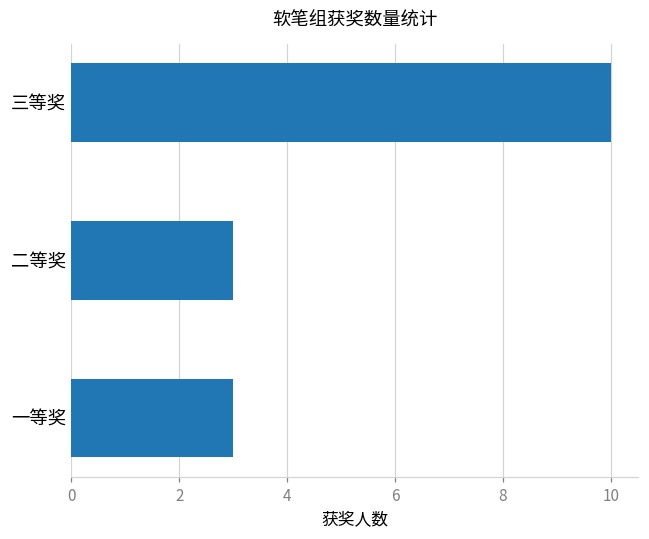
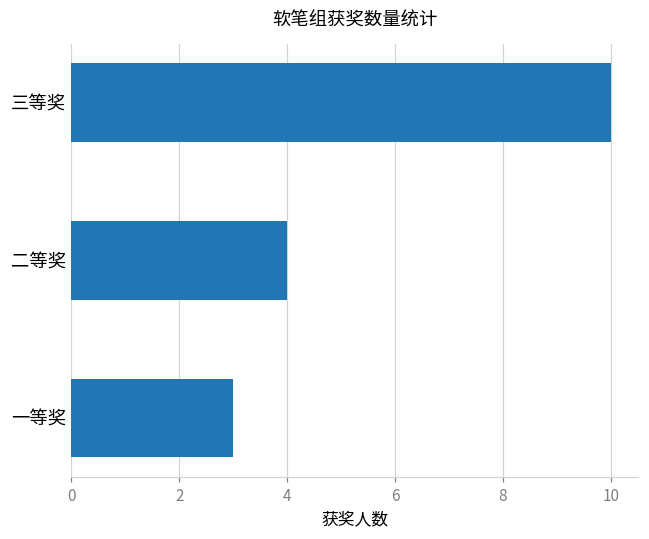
二等奖: 3 -> 4
